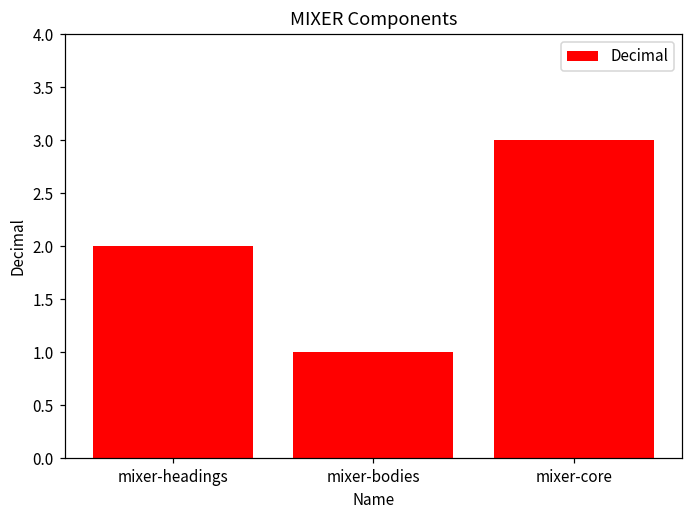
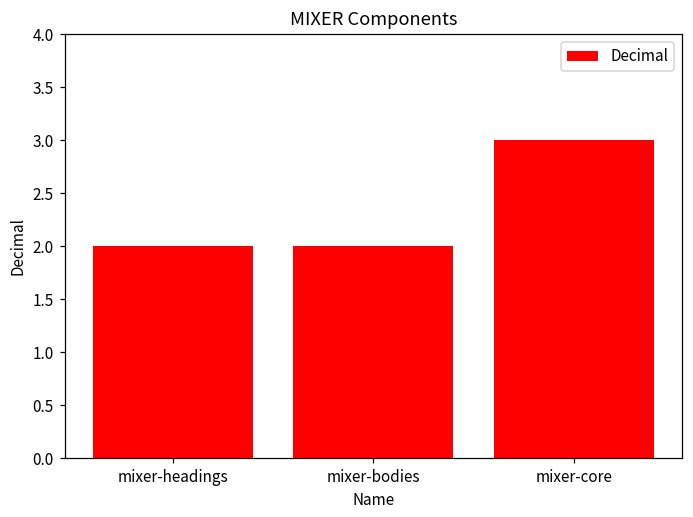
mixer-bodies: 1 -> 2
